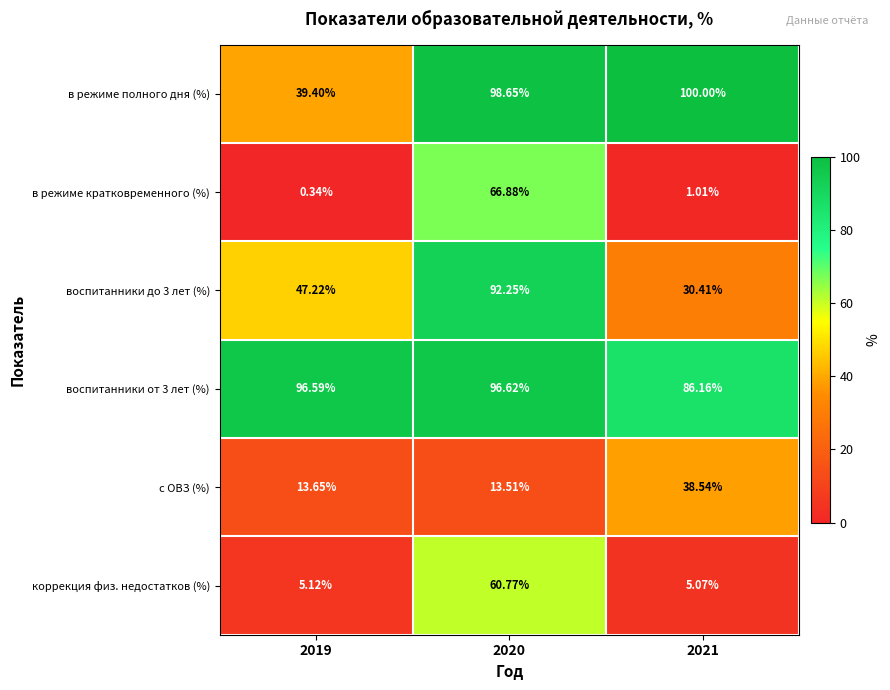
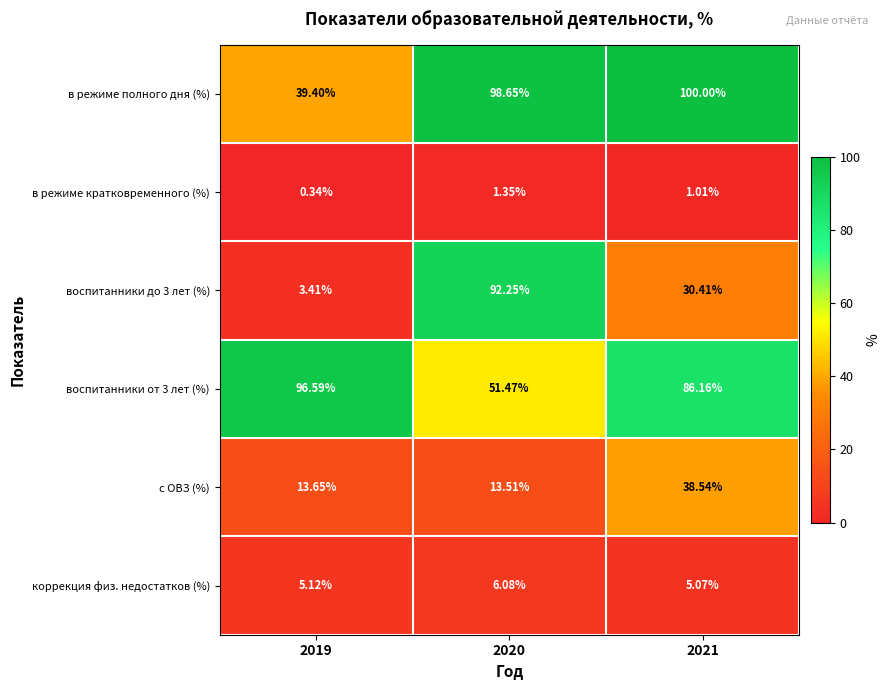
в режиме кратковременного (%), 2020: 66.88% -> 1.35%
воспитанники до 3 лет (%), 2019: 47.22% -> 3.41%
воспитанники от 3 лет (%), 2020: 96.62% -> 51.47%
коррекция физ. недостатков (%), 2020: 60.77% -> 6.08%
